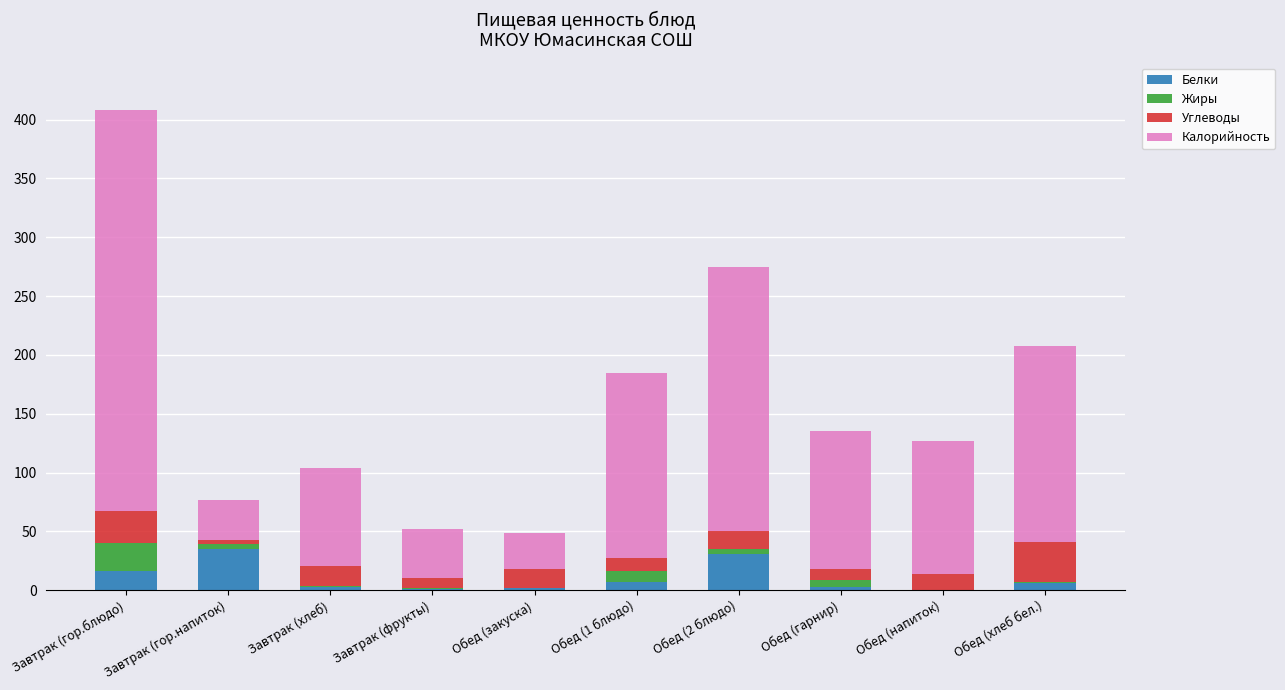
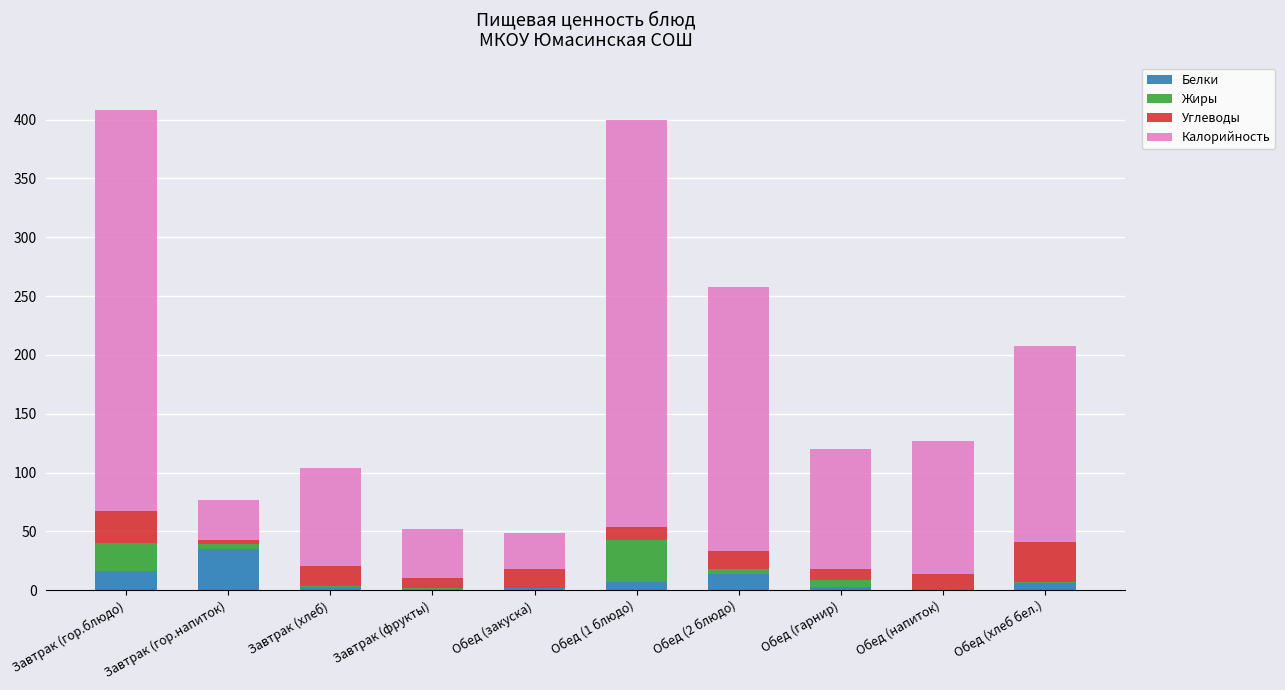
Жиры, Обед (1 блюдо): 9 -> 36
Калорийность, Обед (1 блюдо): 158 -> 346
Белки, Обед (2 блюдо): 31 -> 14
Калорийность, Обед (гарнир): 117 -> 102
